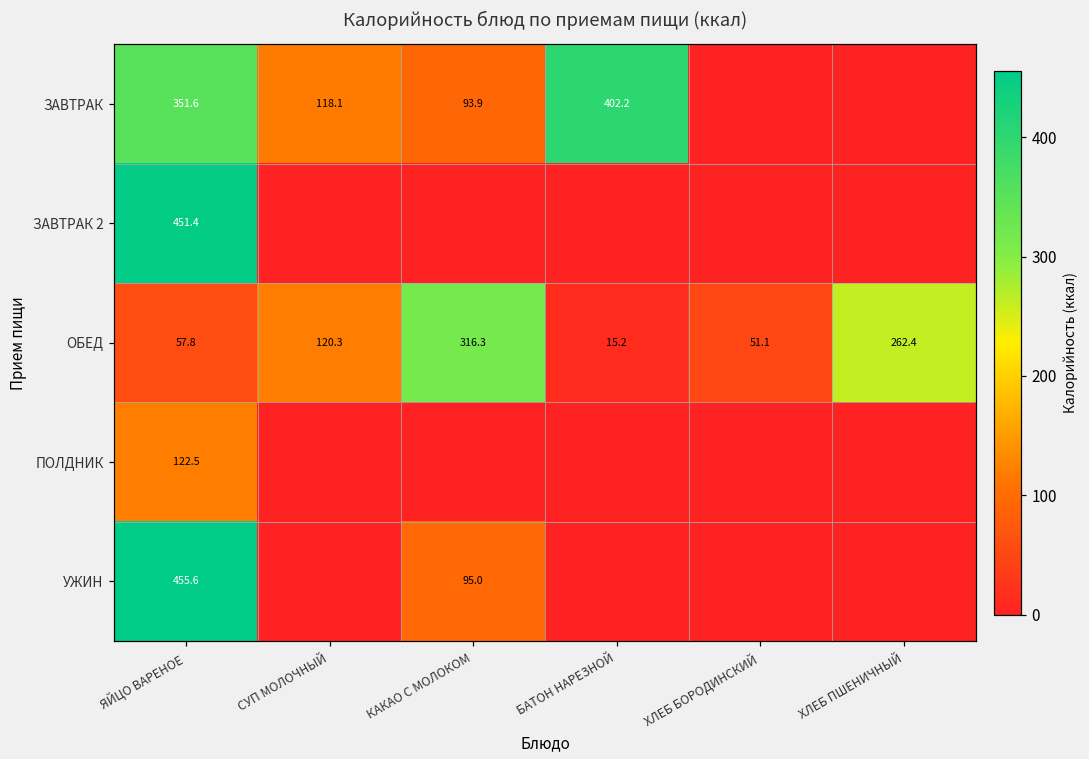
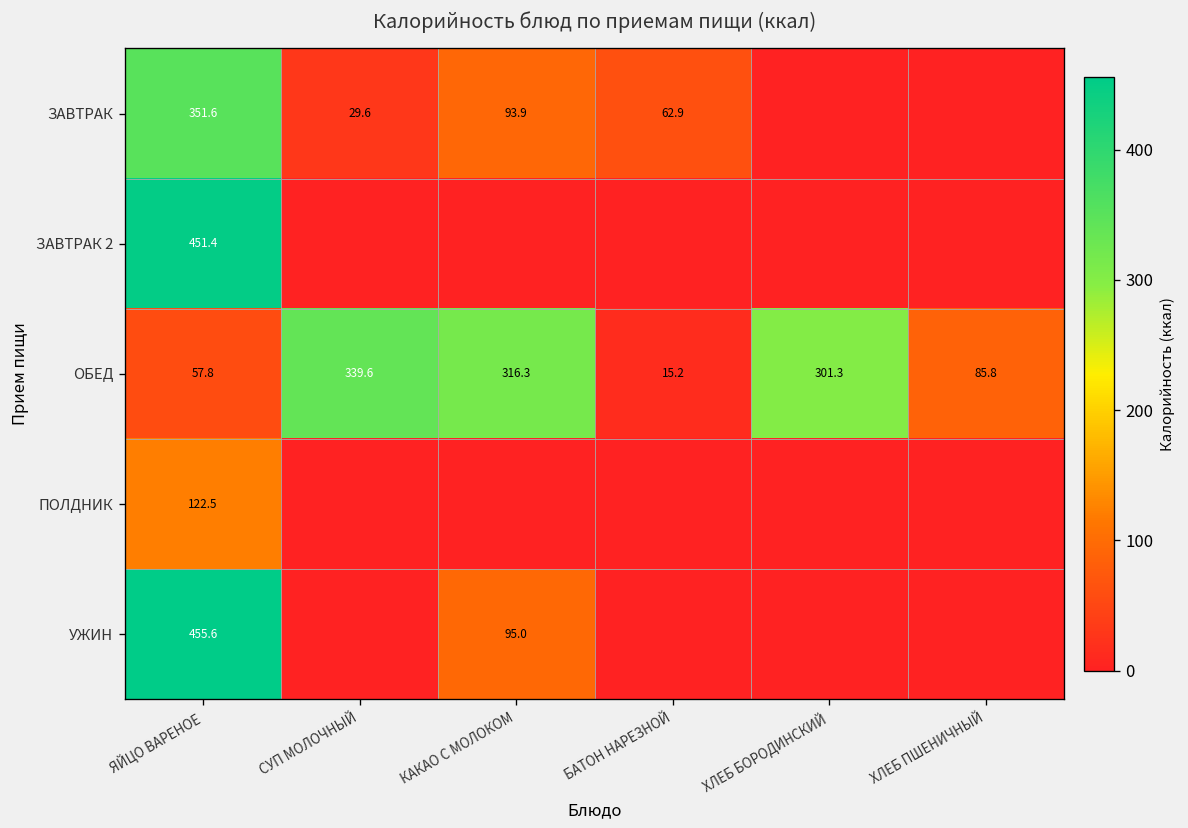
ЗАВТРАК, СУП МОЛОЧНЫЙ: 118.1 -> 29.6
ЗАВТРАК, БАТОН НАРЕЗНОЙ: 402.2 -> 62.9
ОБЕД, СУП МОЛОЧНЫЙ: 120.3 -> 339.6
ОБЕД, ХЛЕБ БОРОДИНСКИЙ: 51.1 -> 301.3
ОБЕД, ХЛЕБ ПШЕНИЧНЫЙ: 262.4 -> 85.8
